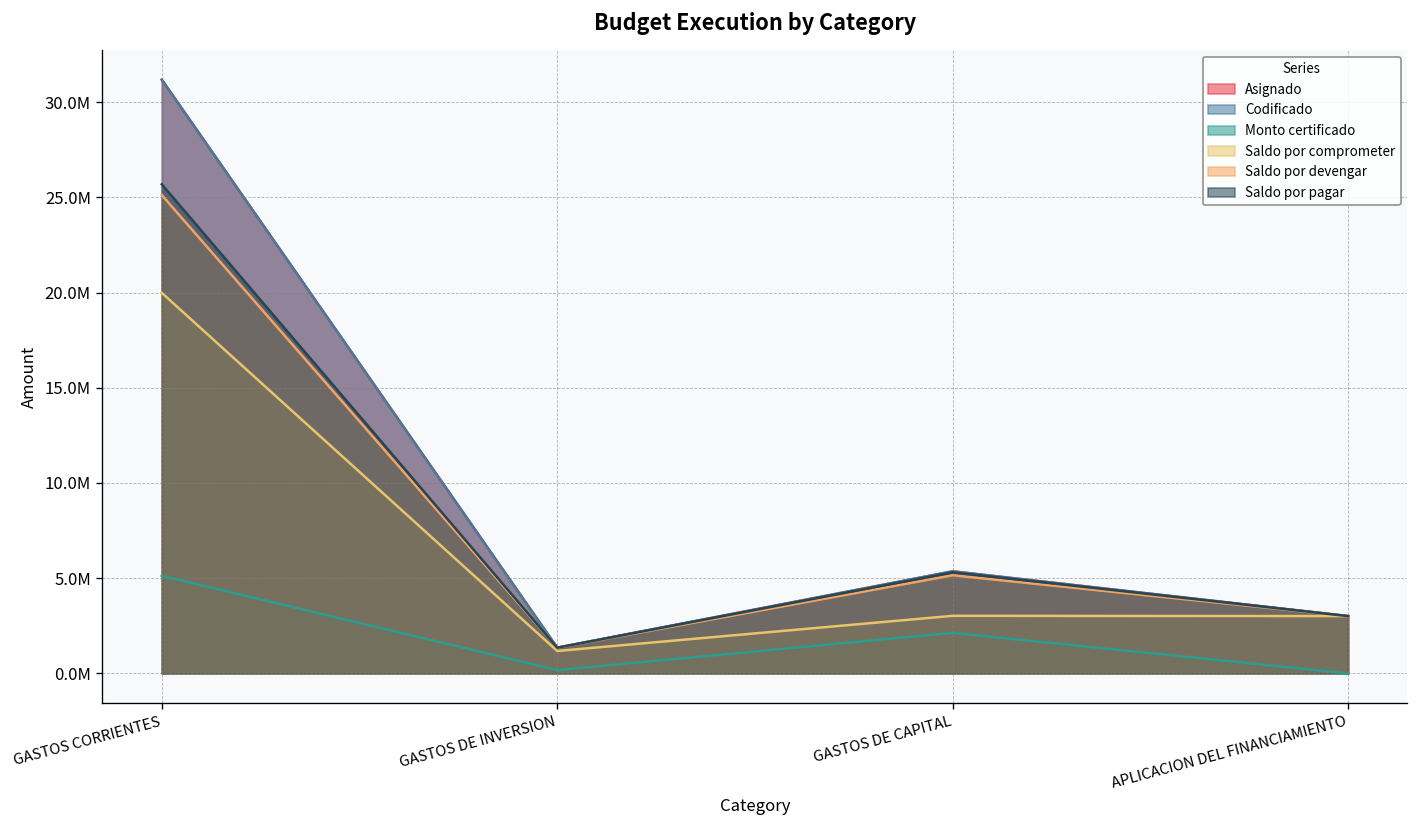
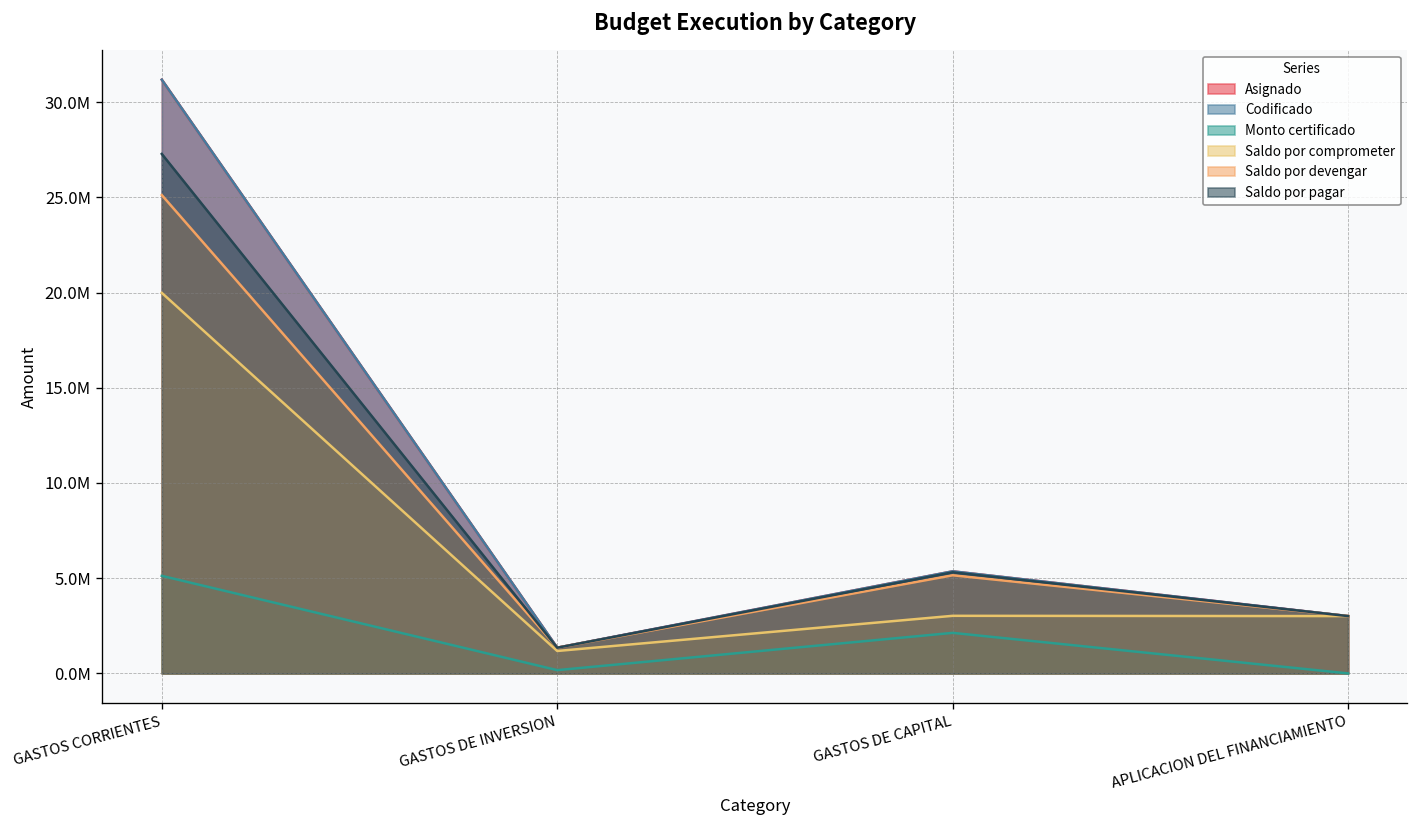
Saldo por pagar, GASTOS CORRIENTES: 25700000 -> 27300000
